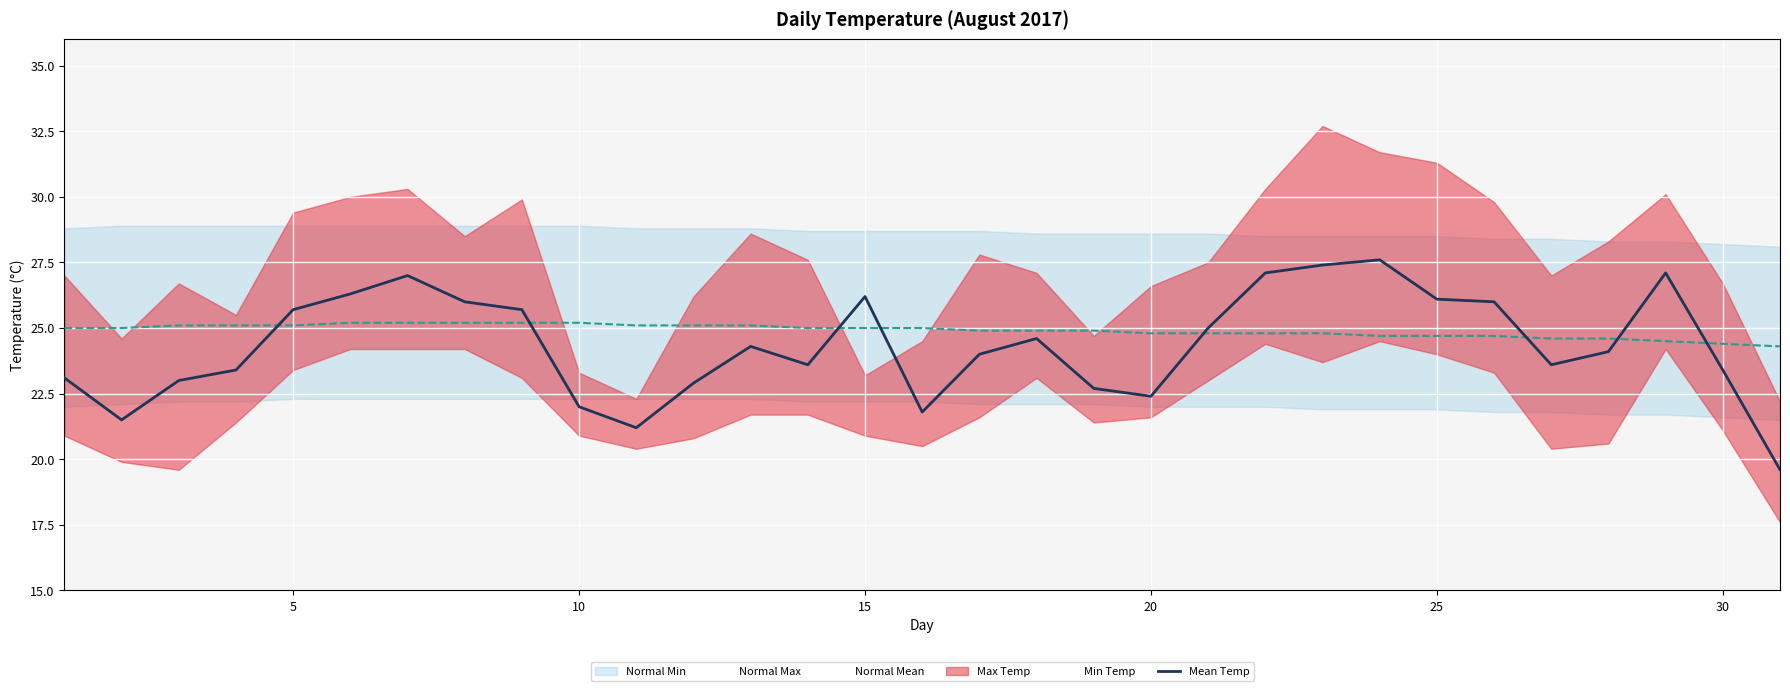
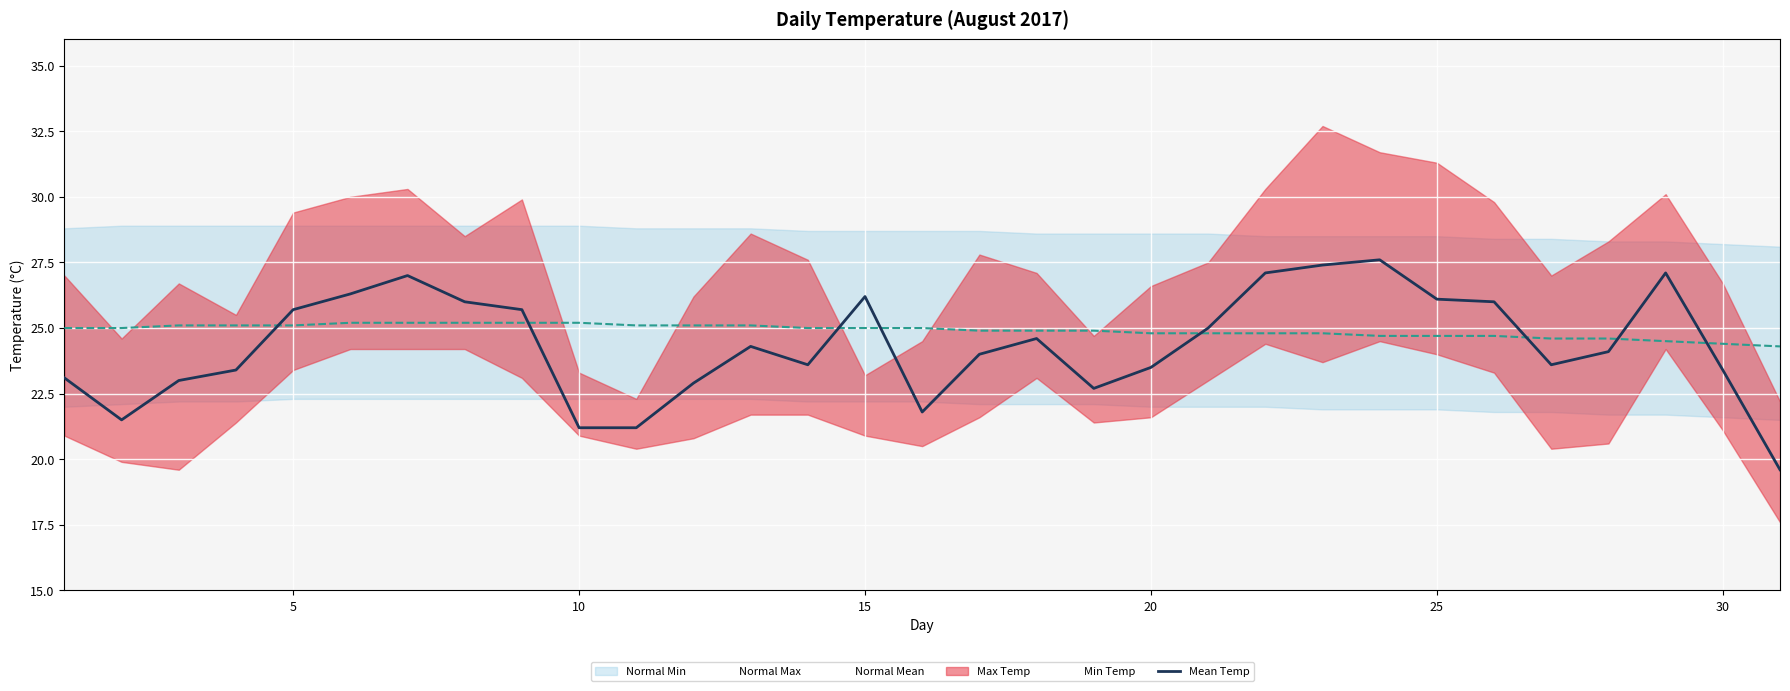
Mean Temp, 10: 22.0 -> 21.2
Mean Temp, 20: 22.4 -> 23.5
